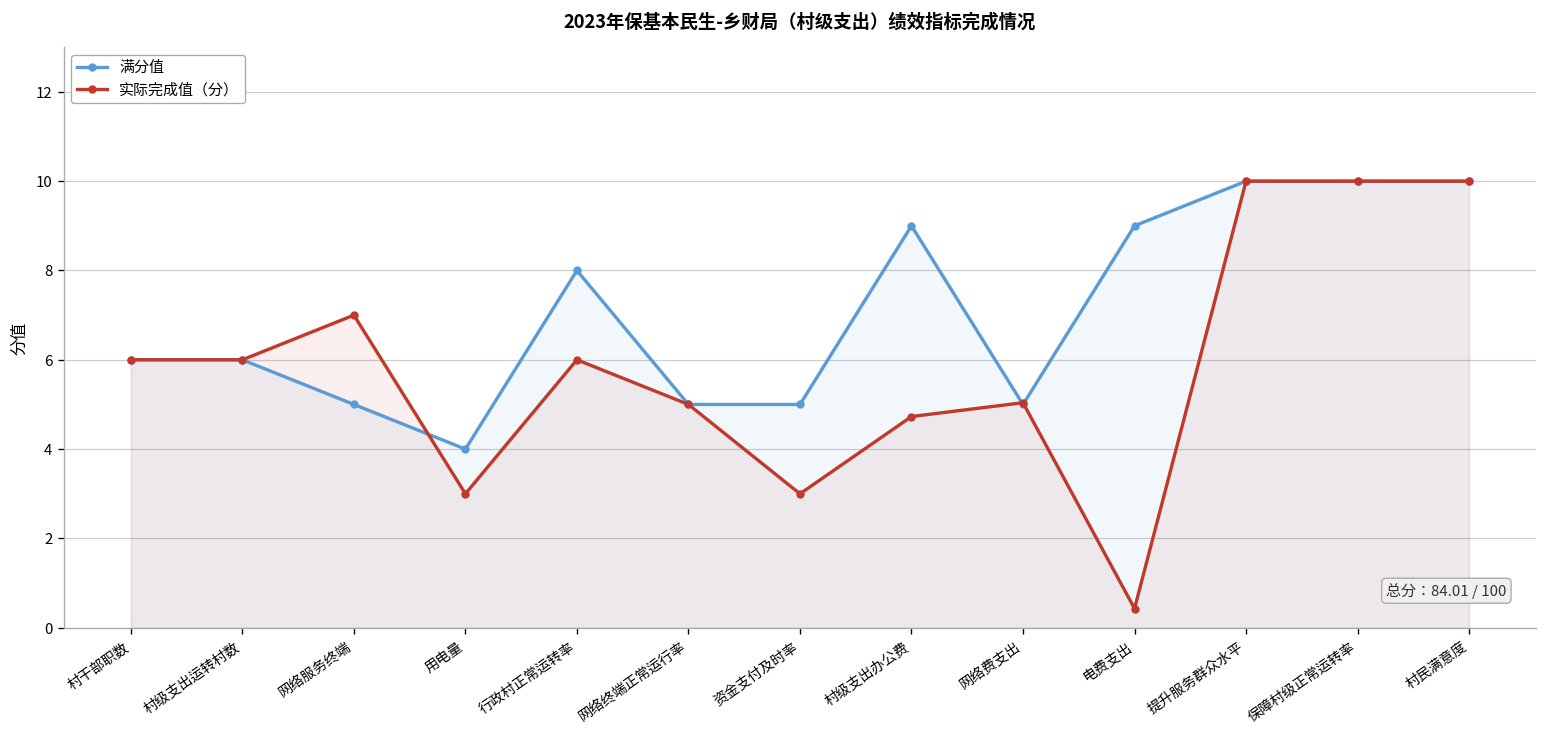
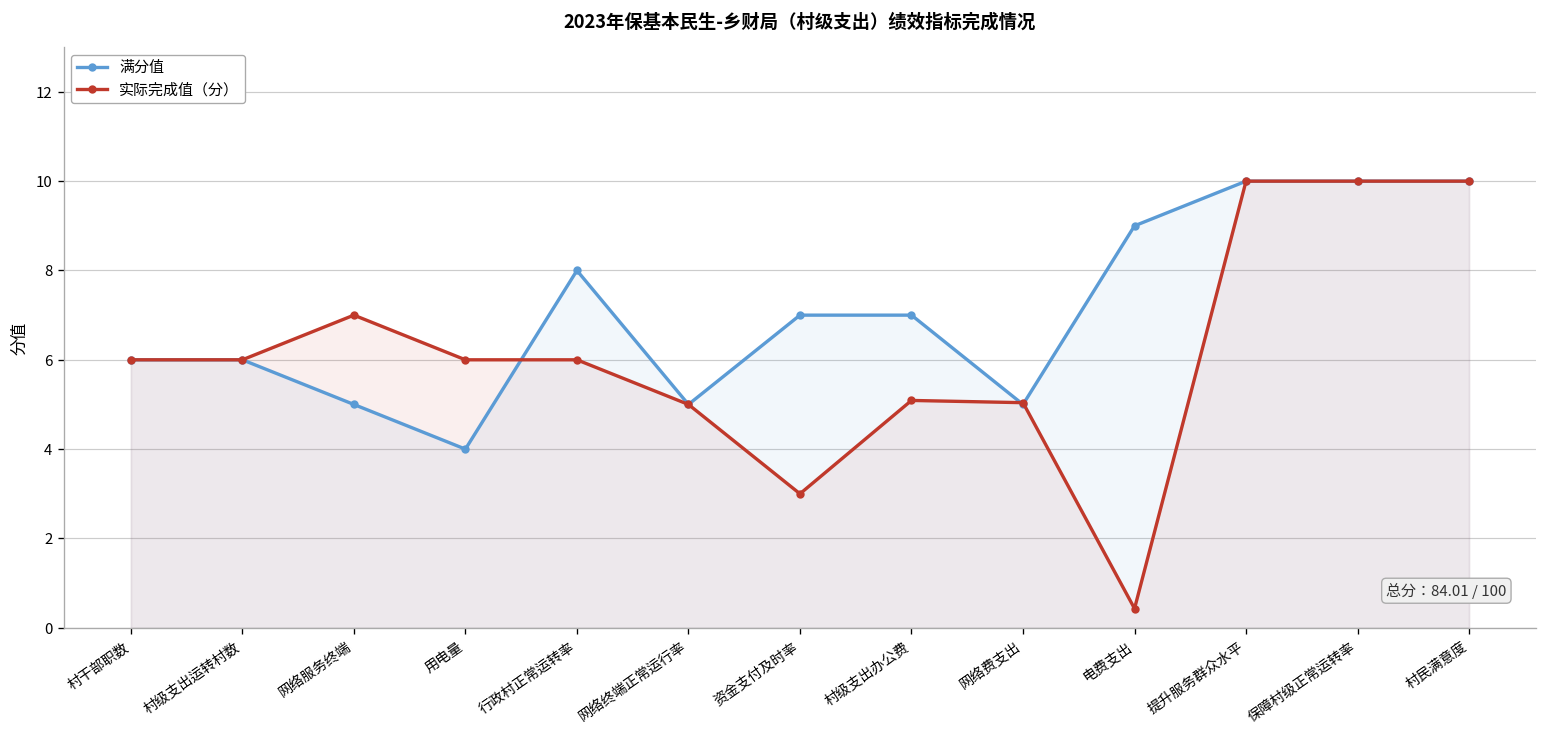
实际完成值（分）, 用电量: 3 -> 6
满分值, 资金支付及时率: 5 -> 7
满分值, 村级支出办公费: 9 -> 7
实际完成值（分）, 村级支出办公费: 4.7 -> 5.1
